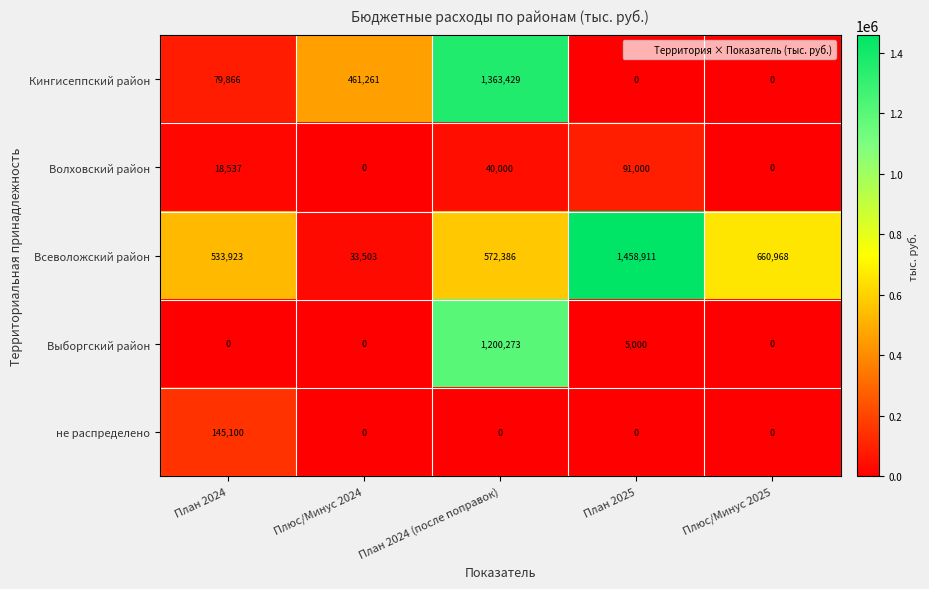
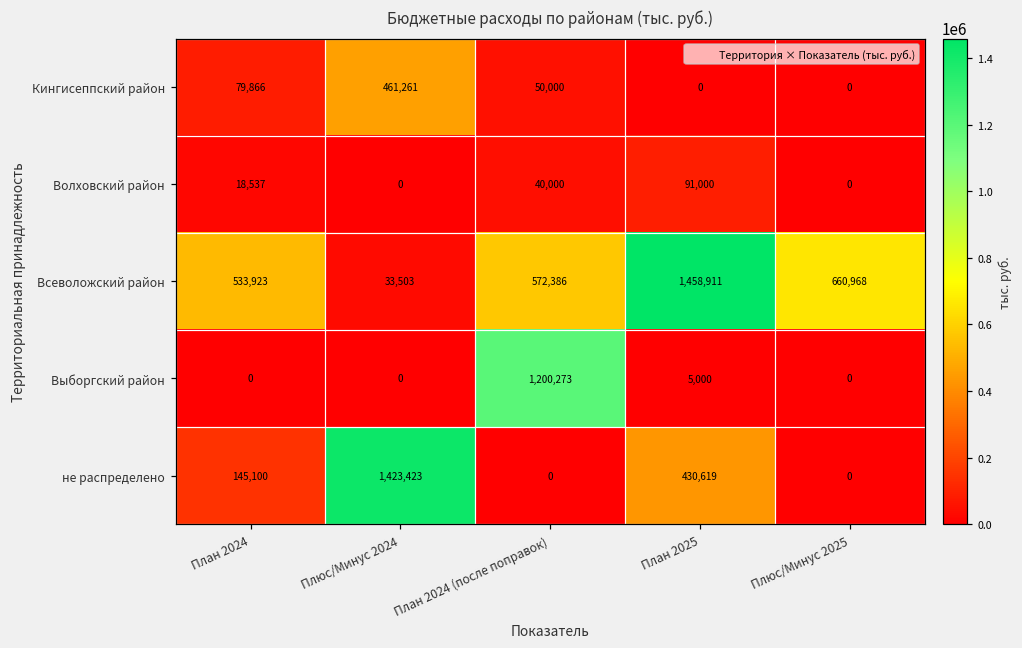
Кингисеппский район, План 2024 (после поправок): 1,363,429 -> 50,000
не распределено, Плюс/Минус 2024: 0 -> 1,423,423
не распределено, План 2025: 0 -> 430,619
